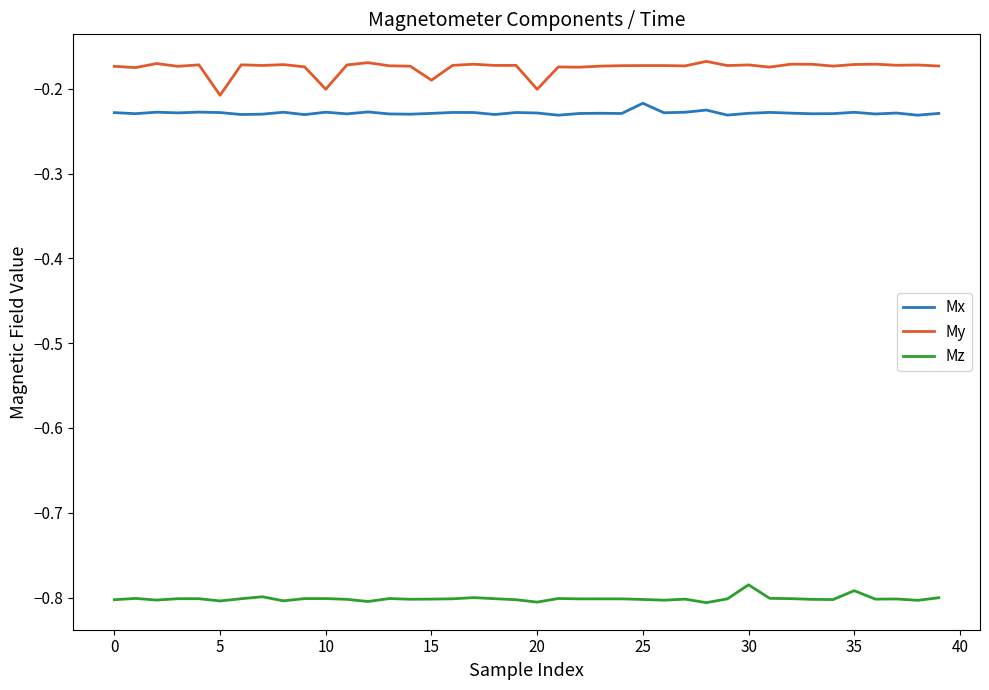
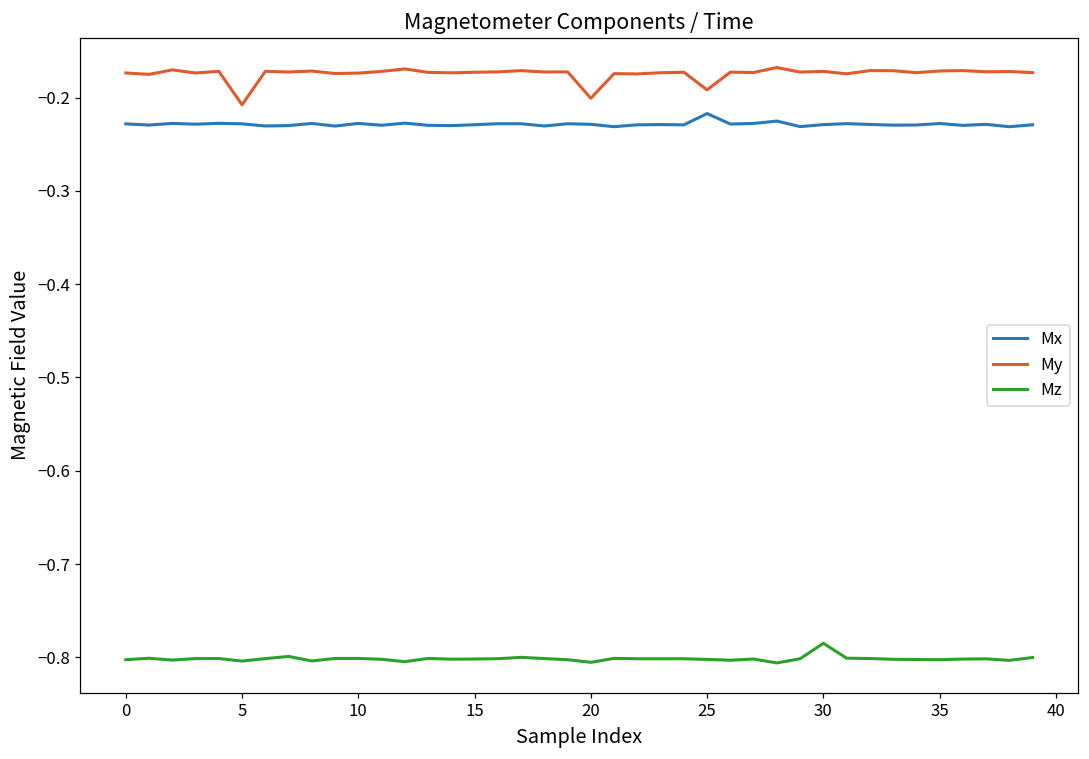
My, 10: -0.20 -> -0.17
My, 15: -0.19 -> -0.17
My, 25: -0.17 -> -0.19
Mz, 35: -0.79 -> -0.80
